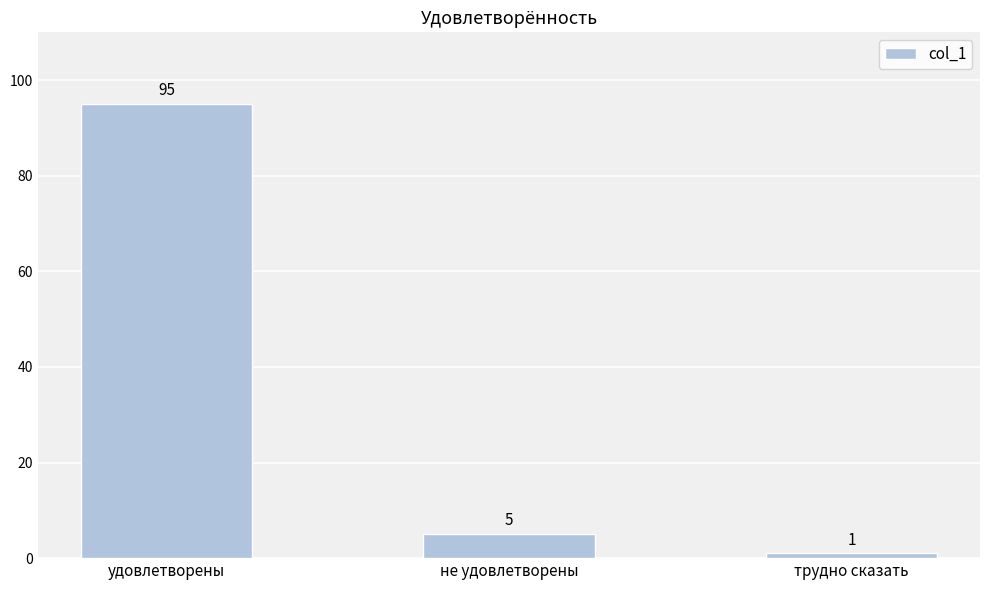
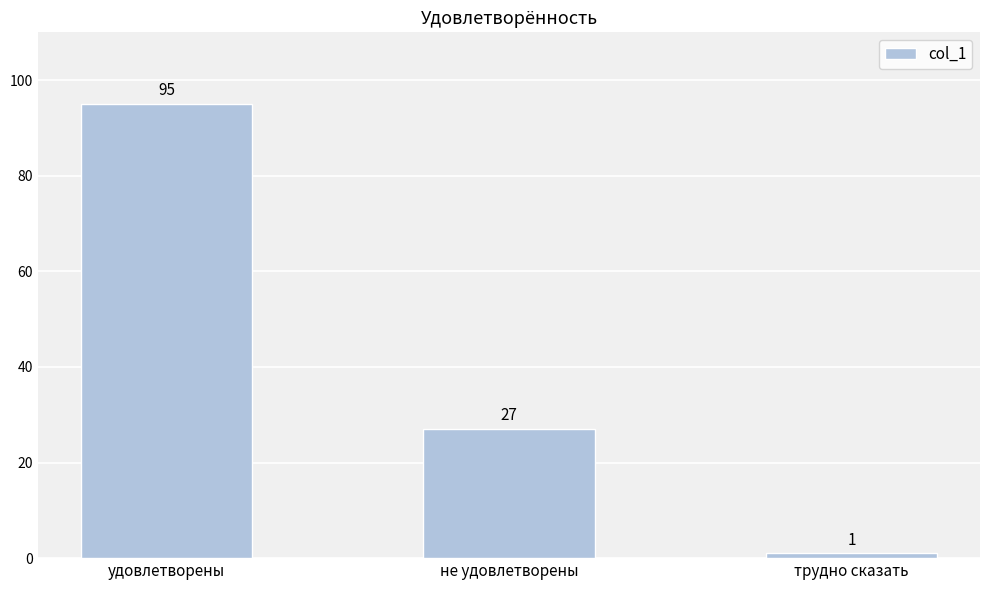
не удовлетворены: 5 -> 27
